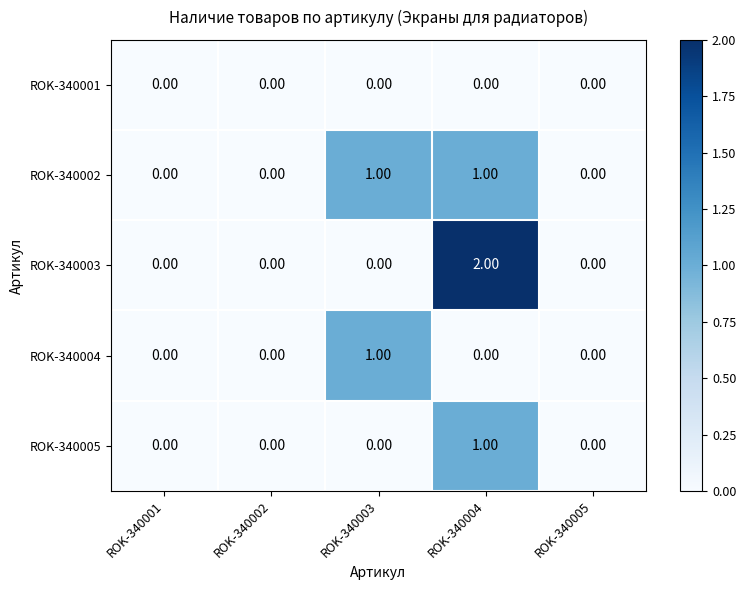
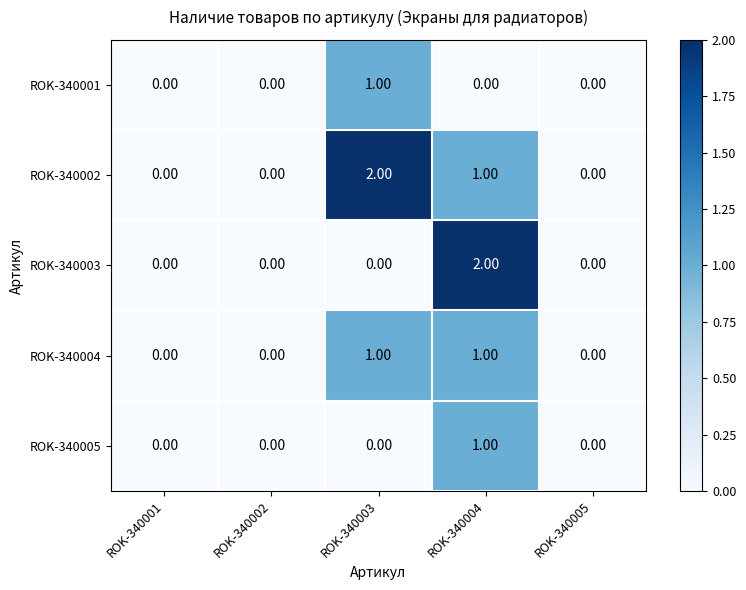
ROK-340001, ROK-340003: 0.00 -> 1.00
ROK-340002, ROK-340003: 1.00 -> 2.00
ROK-340004, ROK-340004: 0.00 -> 1.00
